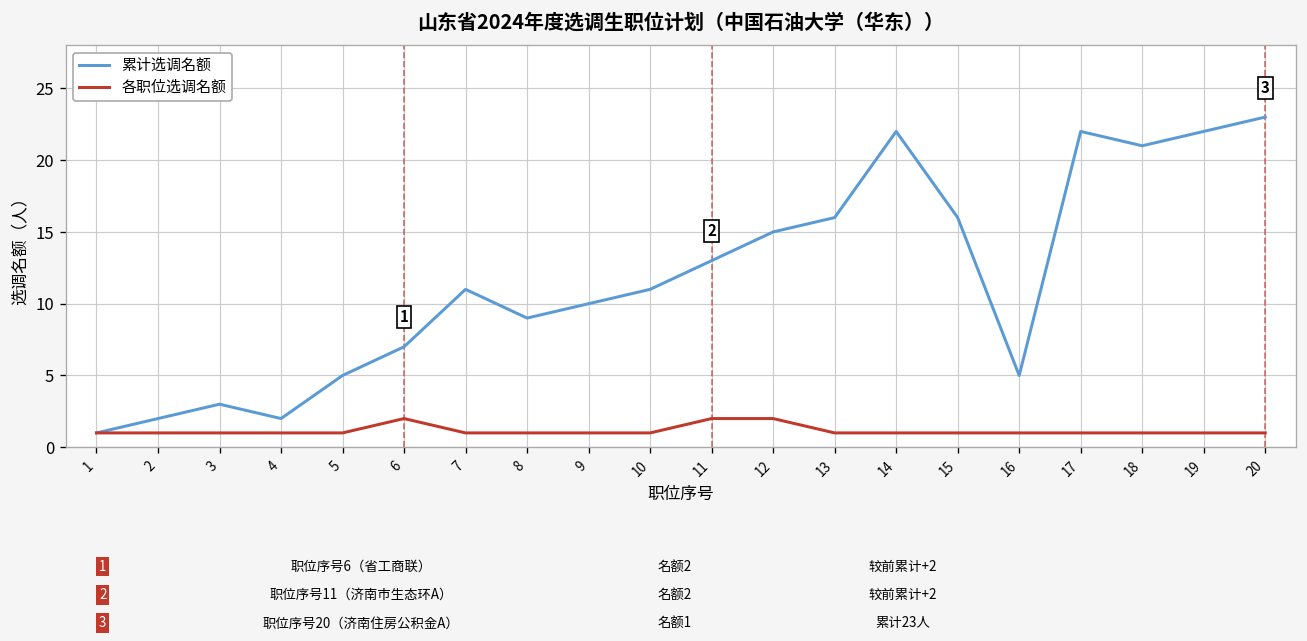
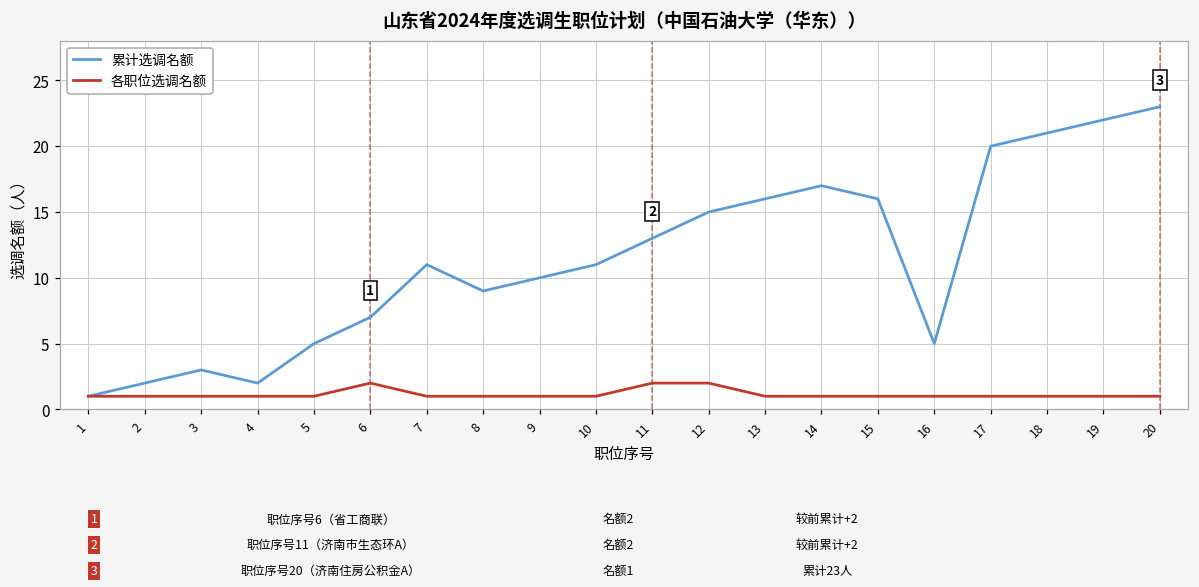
累计选调名额, 14: 22 -> 17
累计选调名额, 17: 22 -> 20
